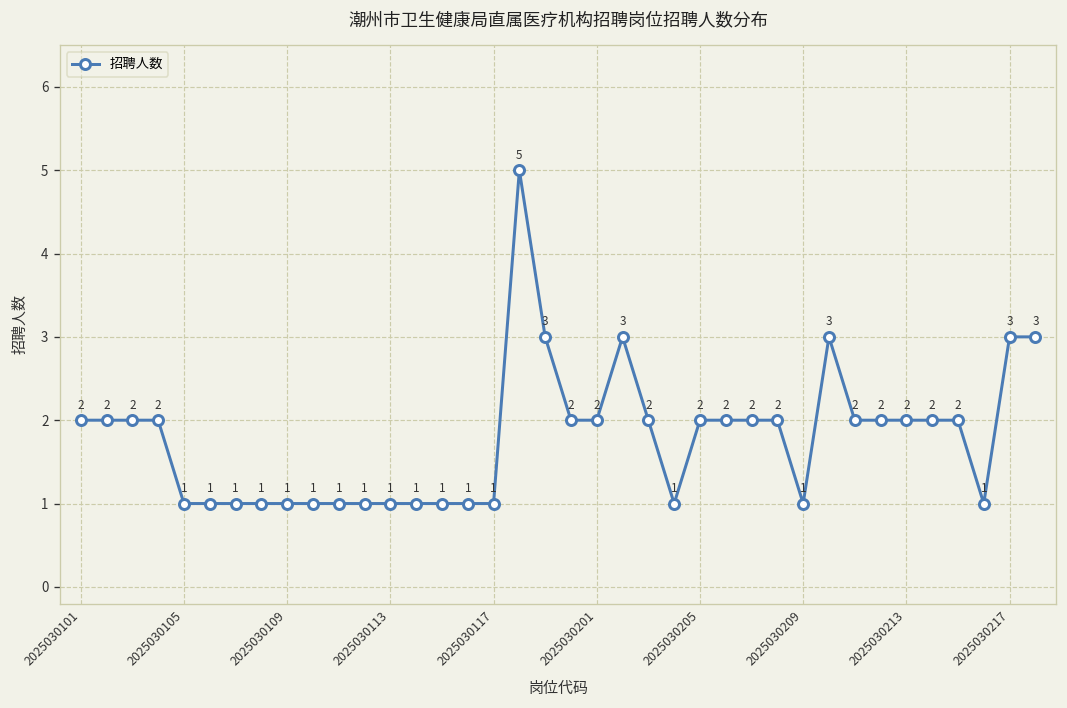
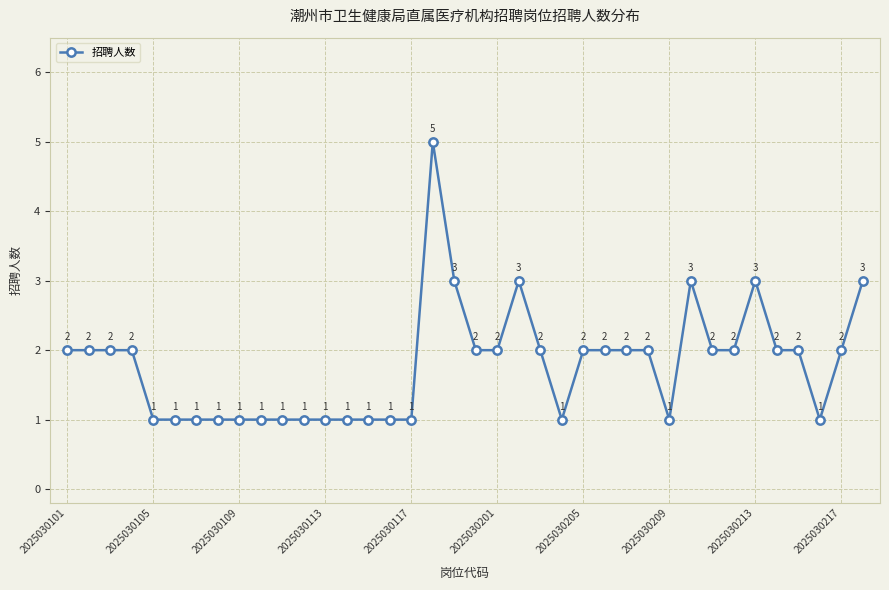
2025030213: 2 -> 3
2025030217: 3 -> 2
